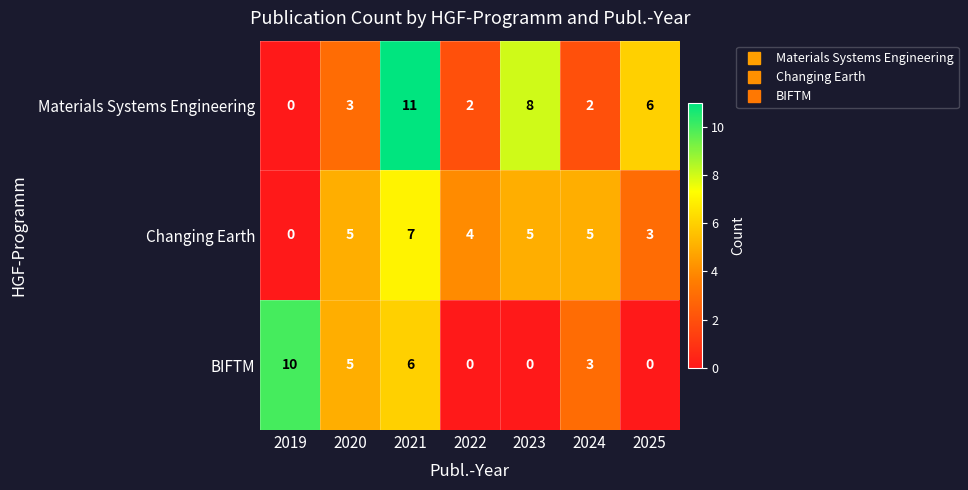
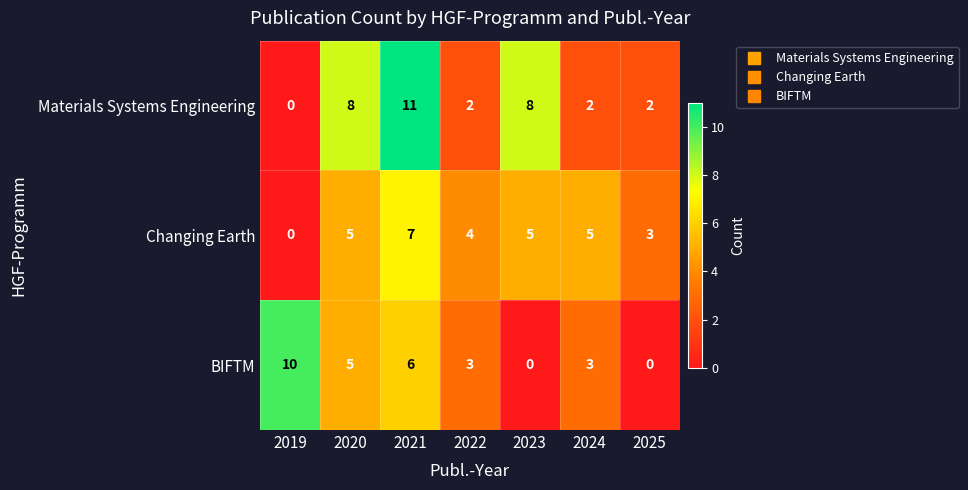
Materials Systems Engineering, 2020: 3 -> 8
Materials Systems Engineering, 2025: 6 -> 2
BIFTM, 2022: 0 -> 3
